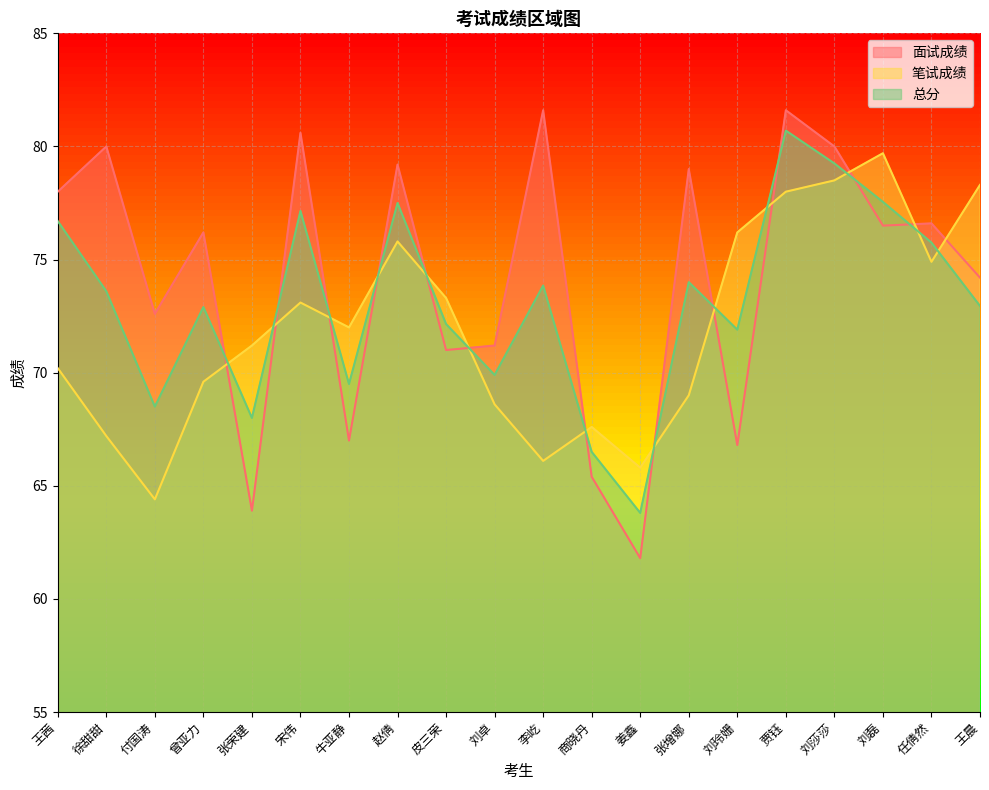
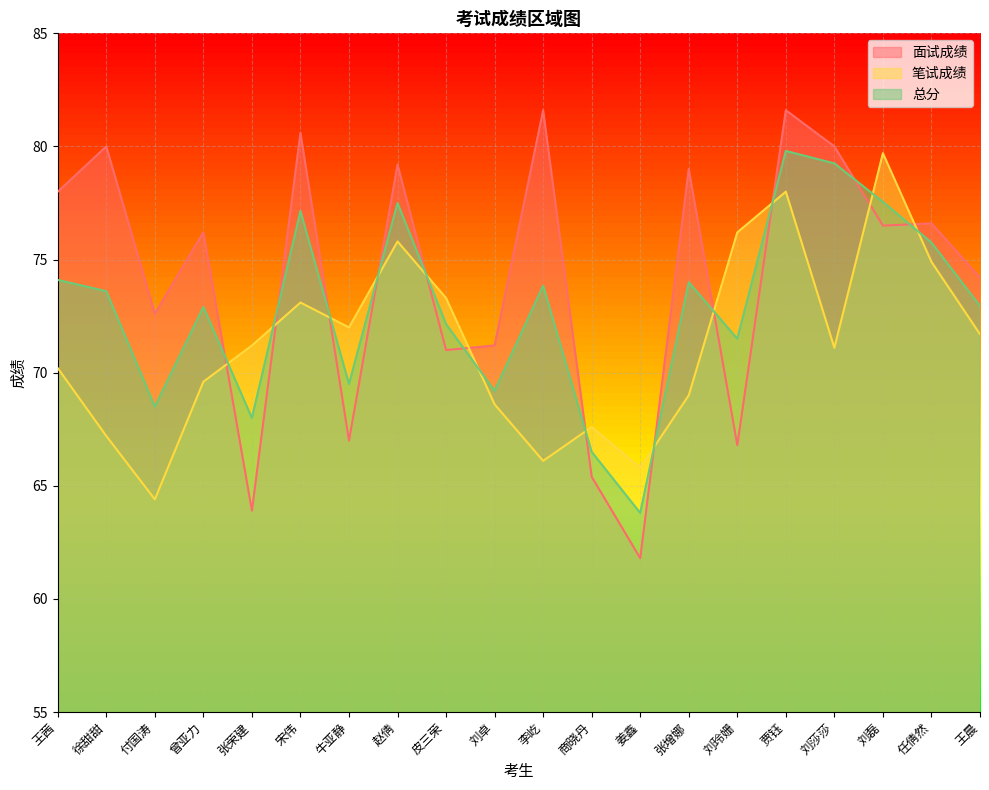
总分, 王茜: 76.7 -> 74.1
总分, 刘卓: 69.9 -> 69.2
总分, 刘玲姗: 71.9 -> 71.5
总分, 贾钰: 80.7 -> 79.8
笔试成绩, 刘莎莎: 78.5 -> 71.1
笔试成绩, 王晨: 78.3 -> 71.7
